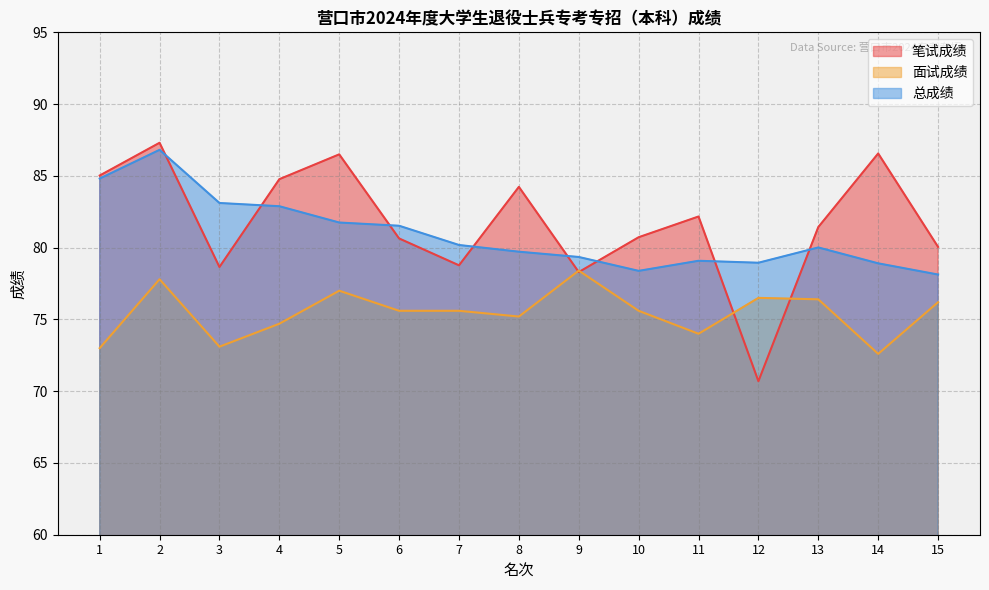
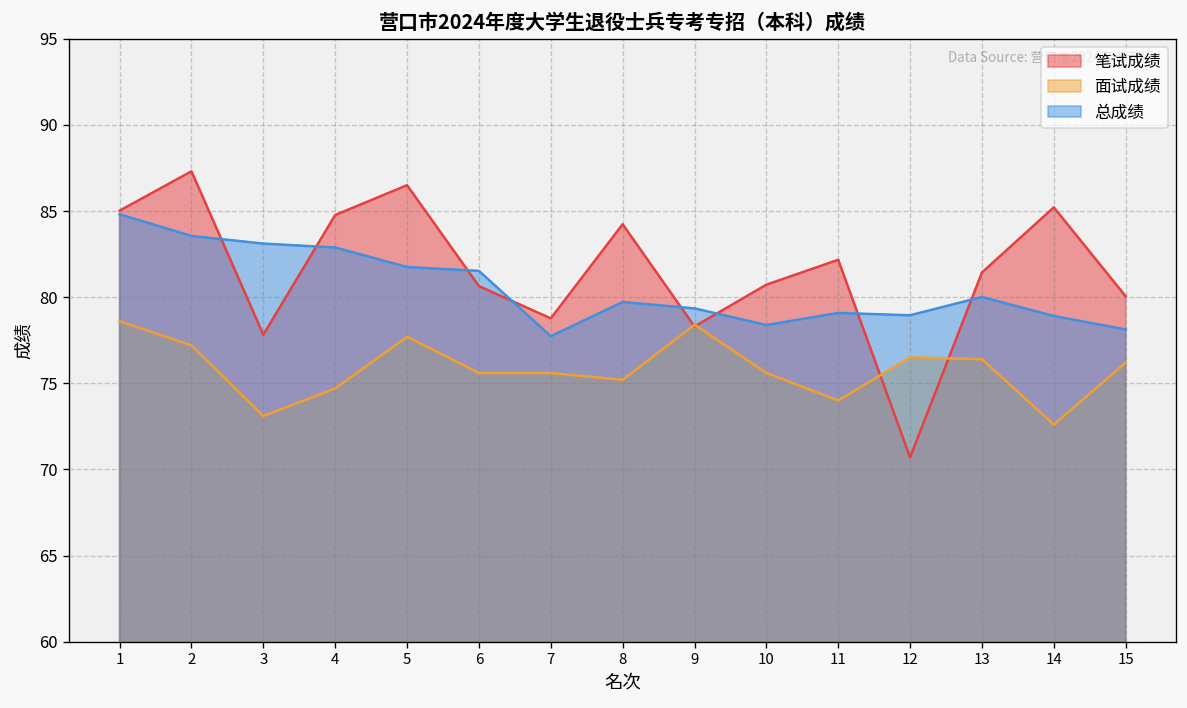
面试成绩, 1: 73.0 -> 78.6
面试成绩, 2: 77.8 -> 77.2
总成绩, 2: 86.8 -> 83.6
笔试成绩, 3: 78.7 -> 77.8
面试成绩, 5: 77.0 -> 77.7
总成绩, 7: 80.2 -> 77.7
笔试成绩, 14: 86.6 -> 85.2
